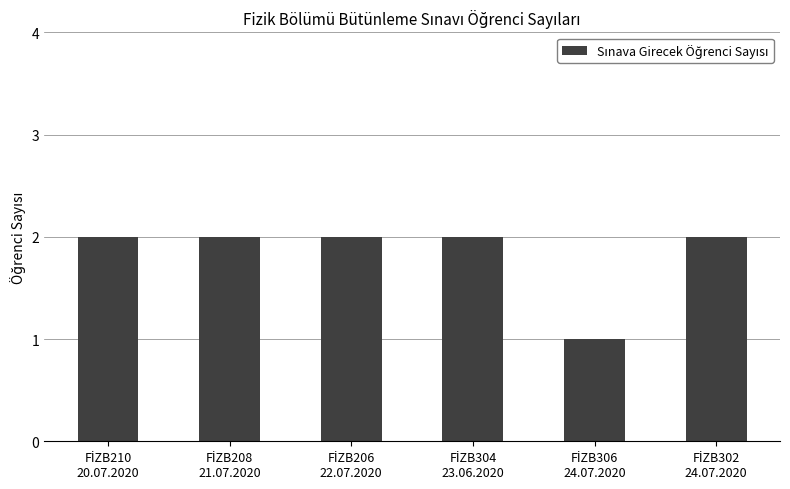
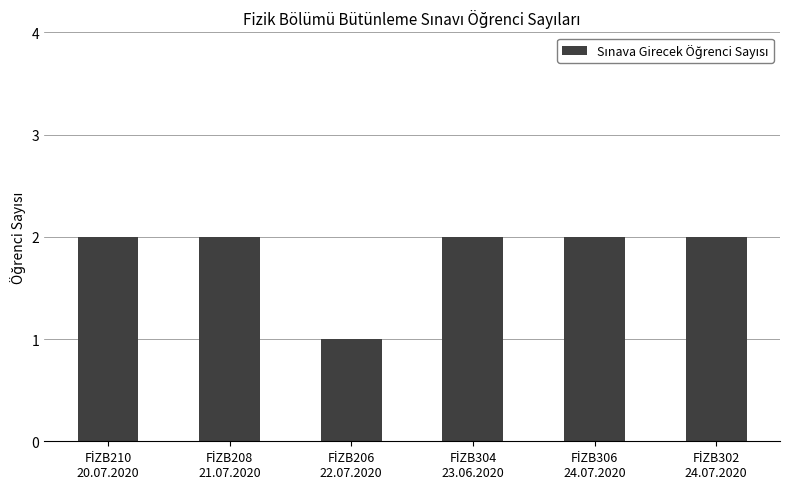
FİZB206 22.07.2020: 2 -> 1
FİZB306 24.07.2020: 1 -> 2
